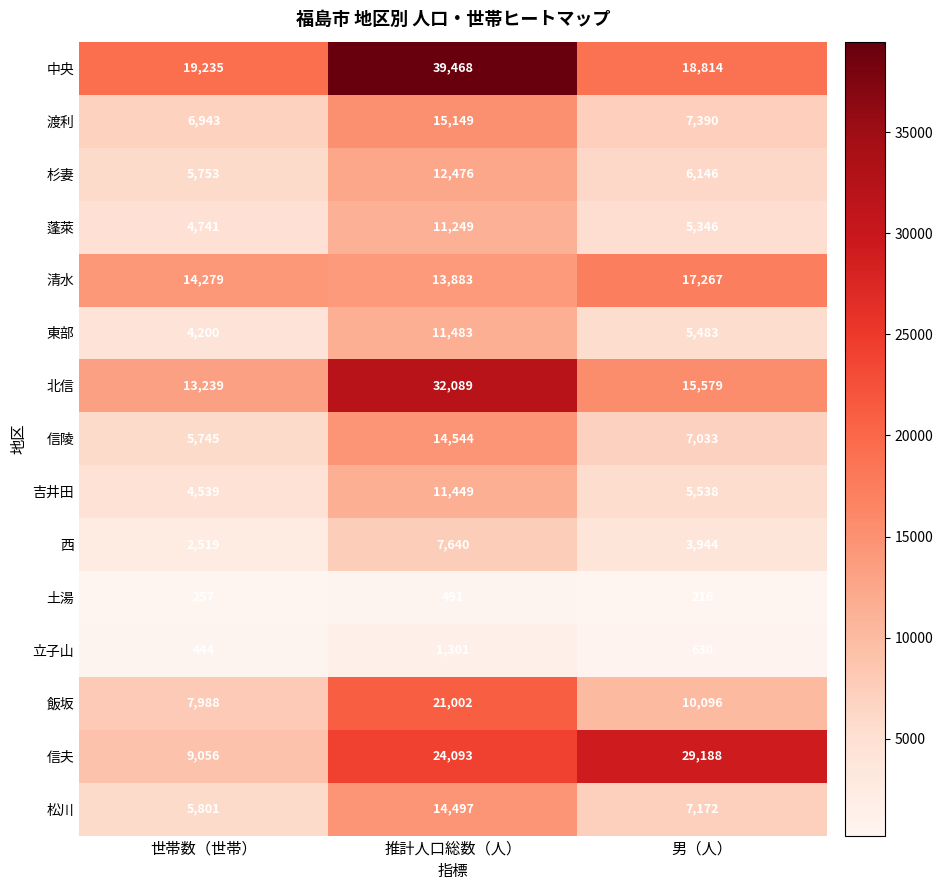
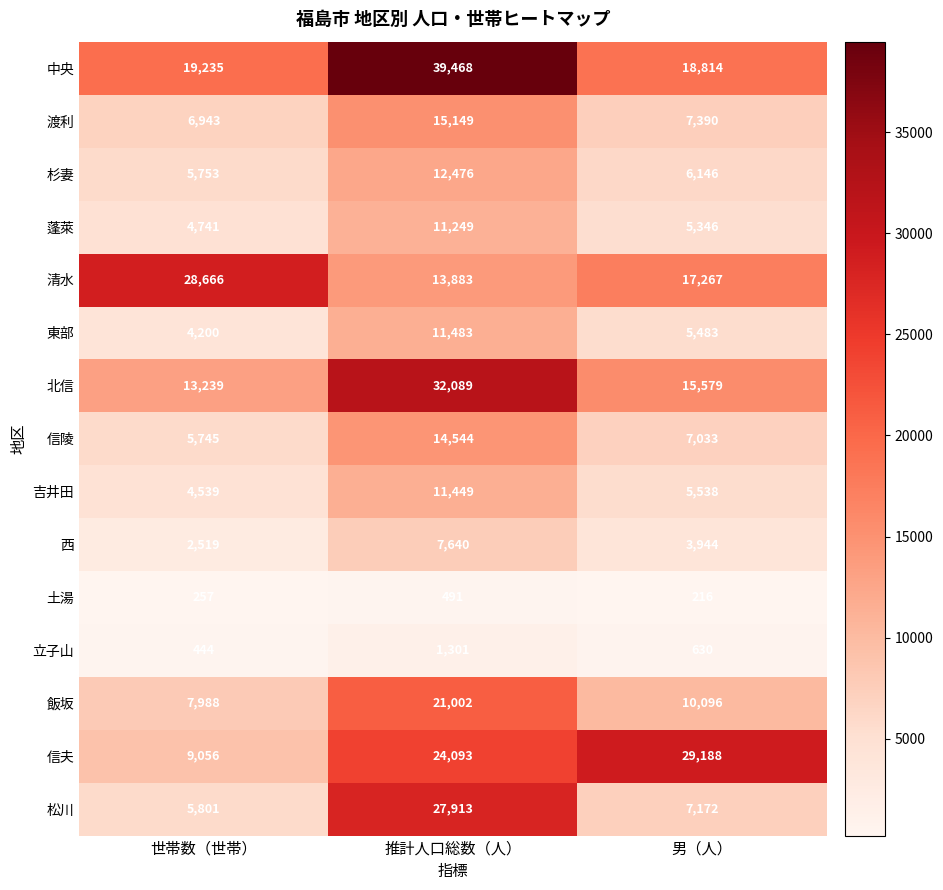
清水, 世帯数（世帯）: 14,279 -> 28,666
松川, 推計人口総数（人）: 14,497 -> 27,913
